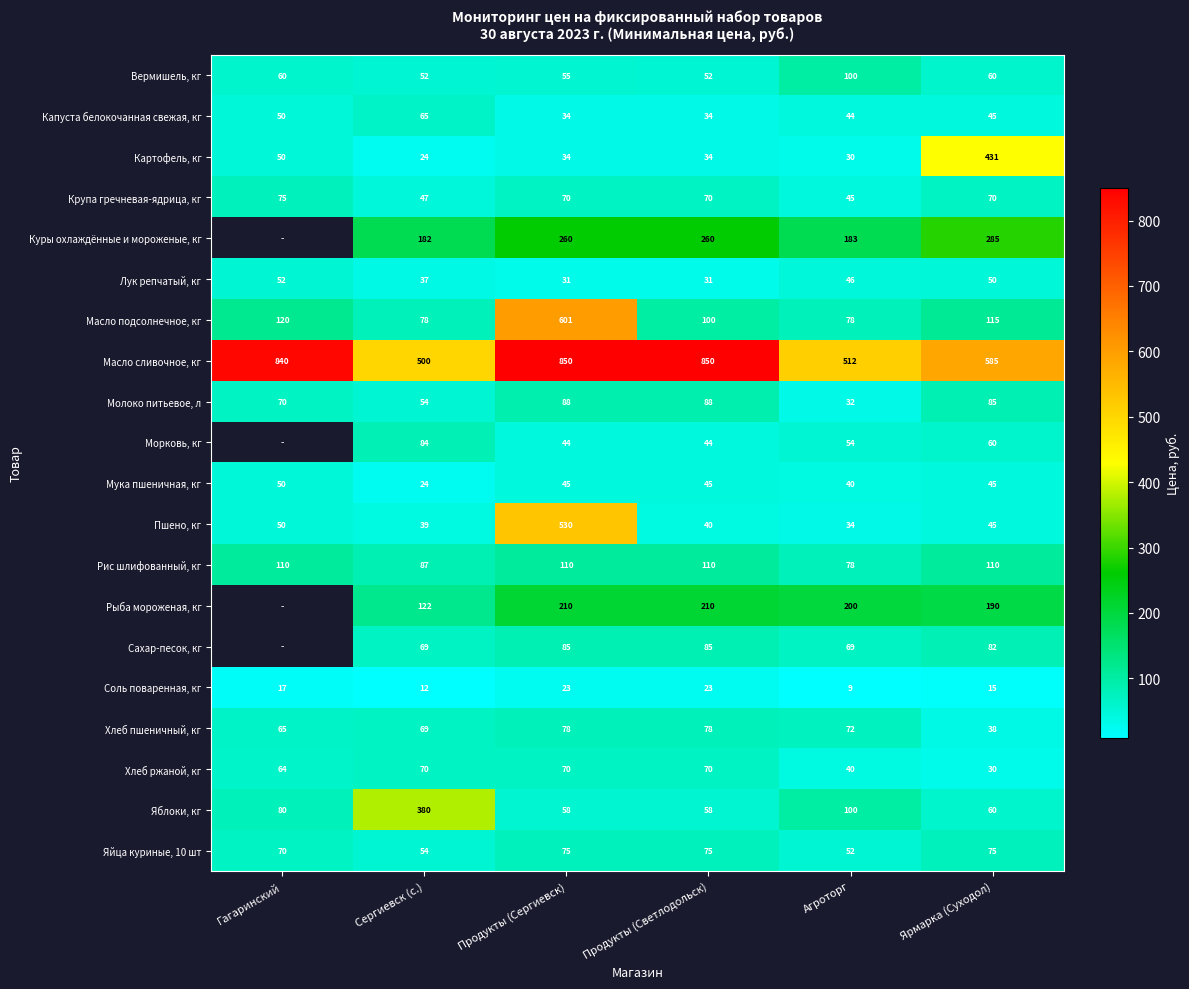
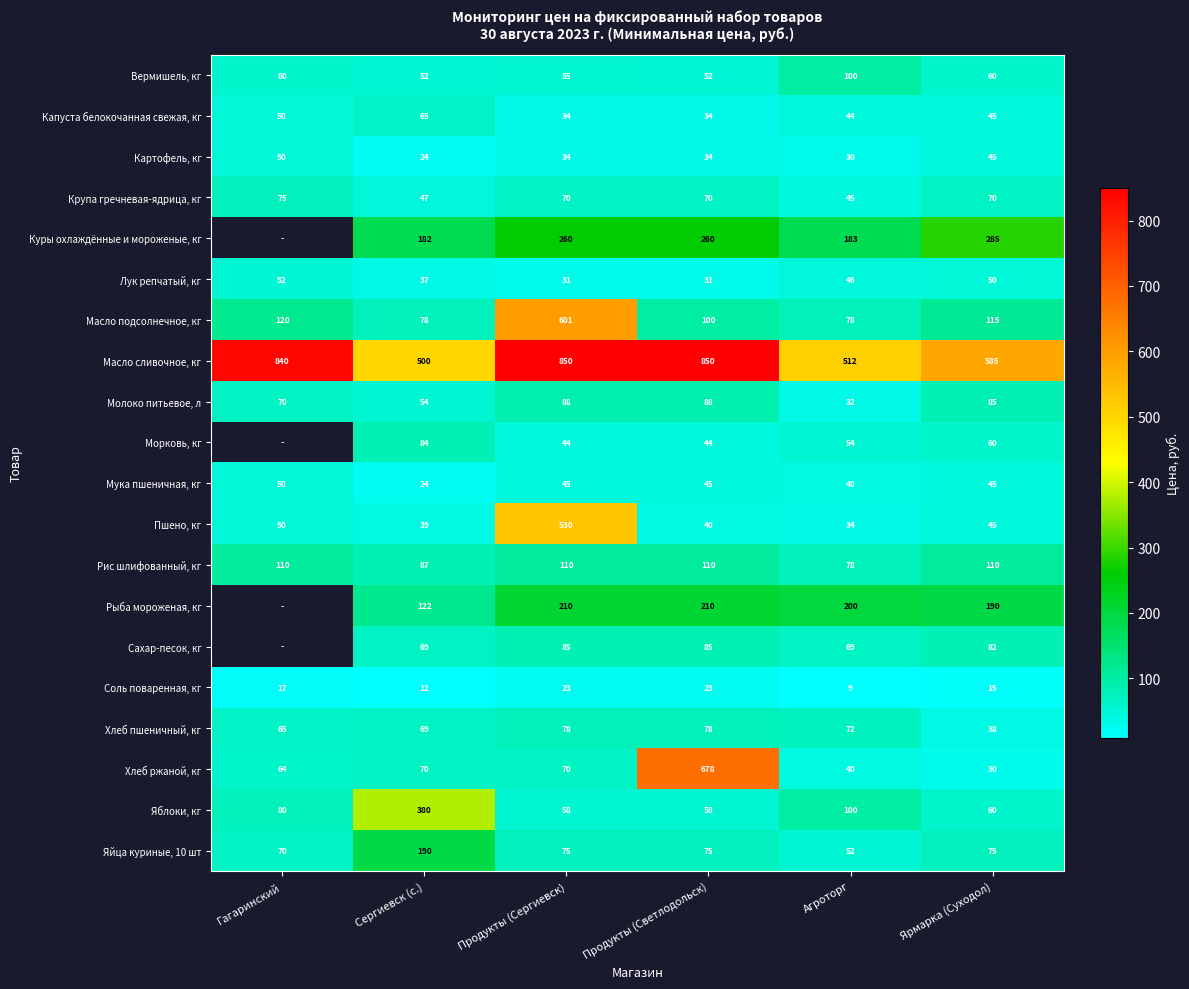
Картофель, кг, Ярмарка (Суходол): 431 -> 45
Хлеб ржаной, кг, Продукты (Светлодольск): 70 -> 678
Яйца куриные, 10 шт, Сергиевск (с.): 54 -> 190
